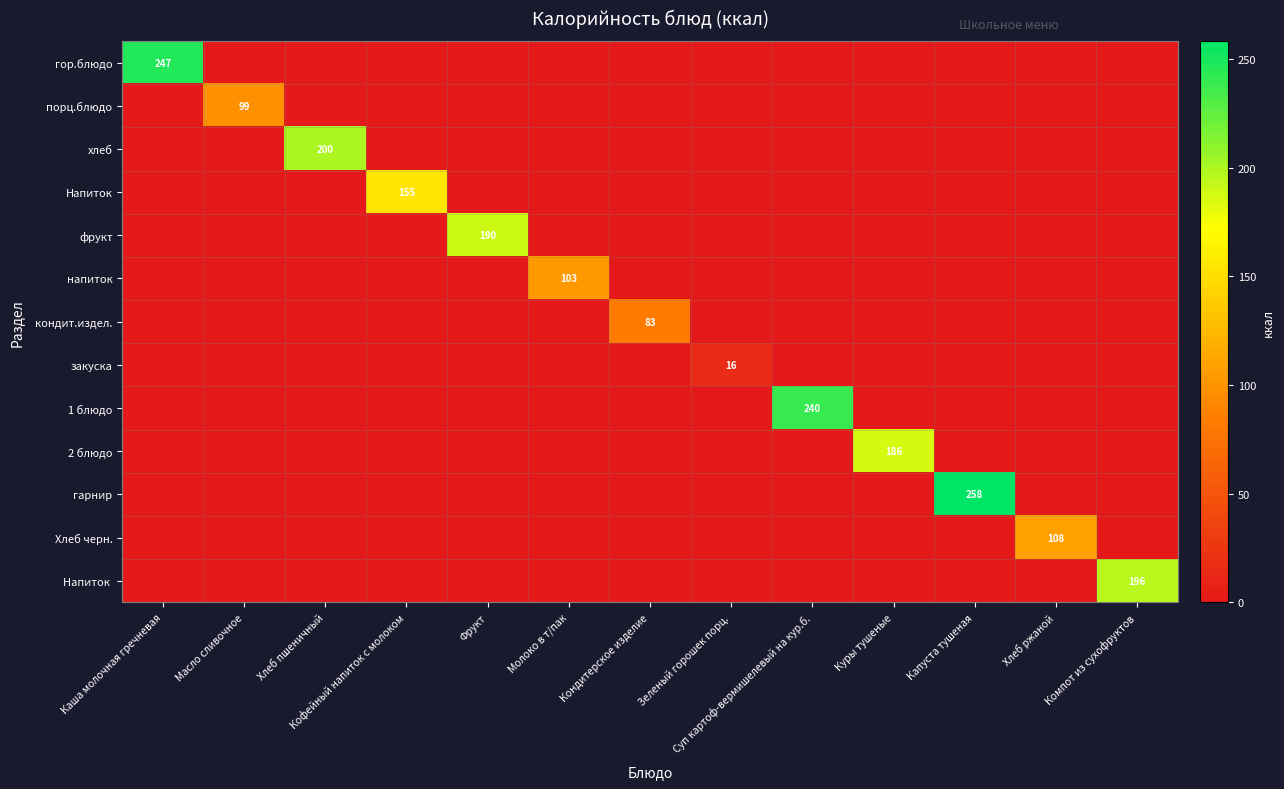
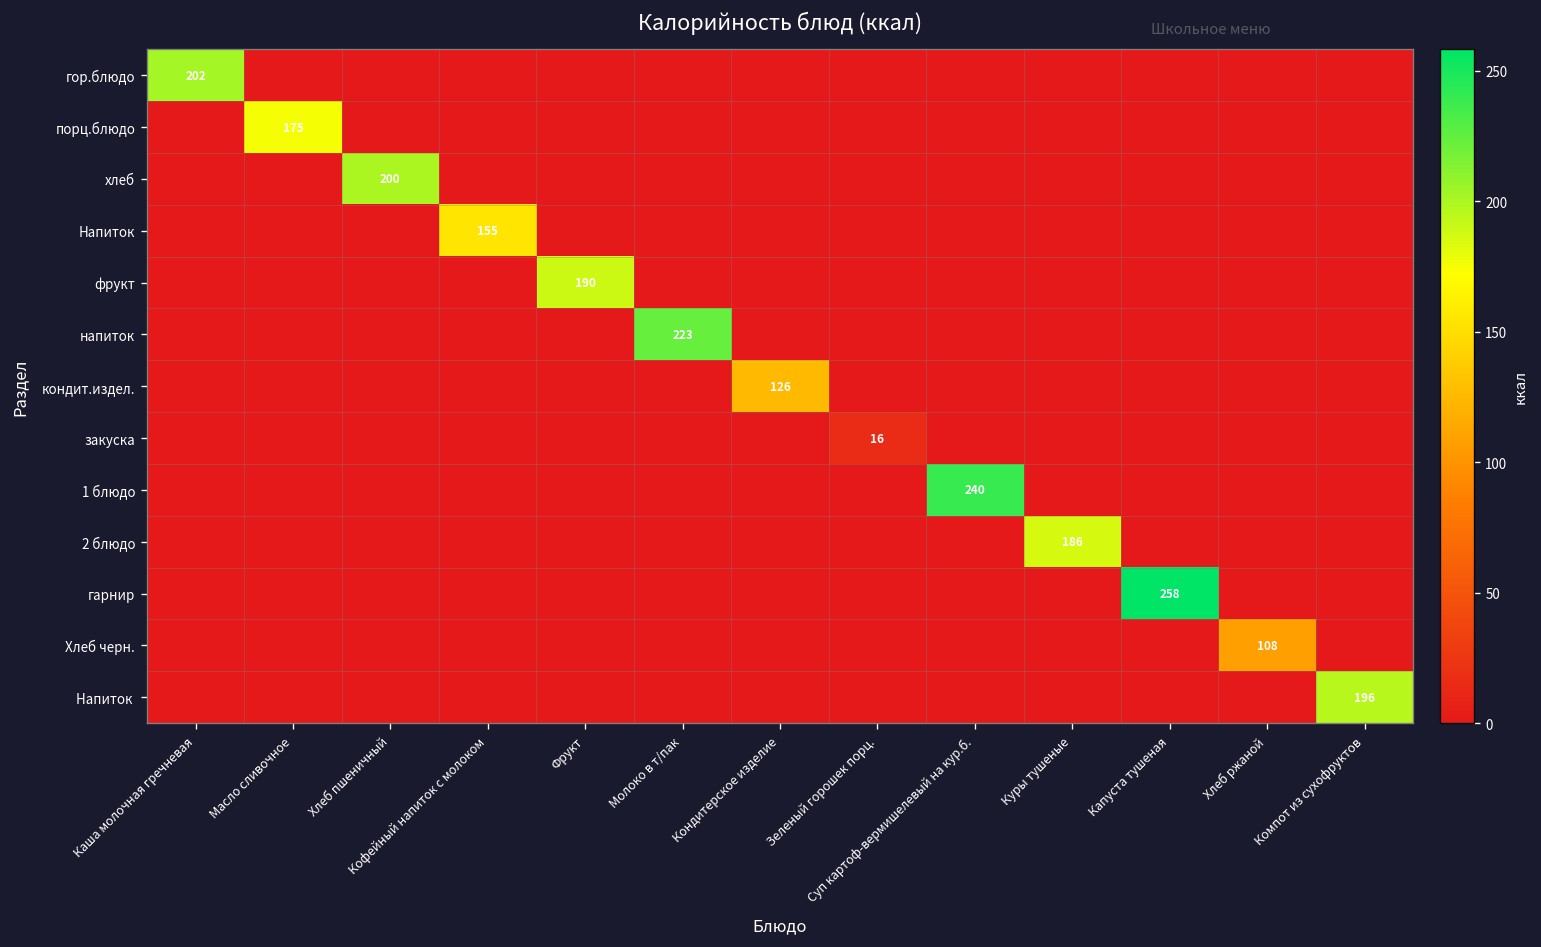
гор.блюдо, Каша молочная гречневая: 247 -> 202
порц.блюдо, Масло сливочное: 99 -> 175
напиток, Молоко в т/пак: 103 -> 223
кондит.издел., Кондитерское изделие: 83 -> 126
